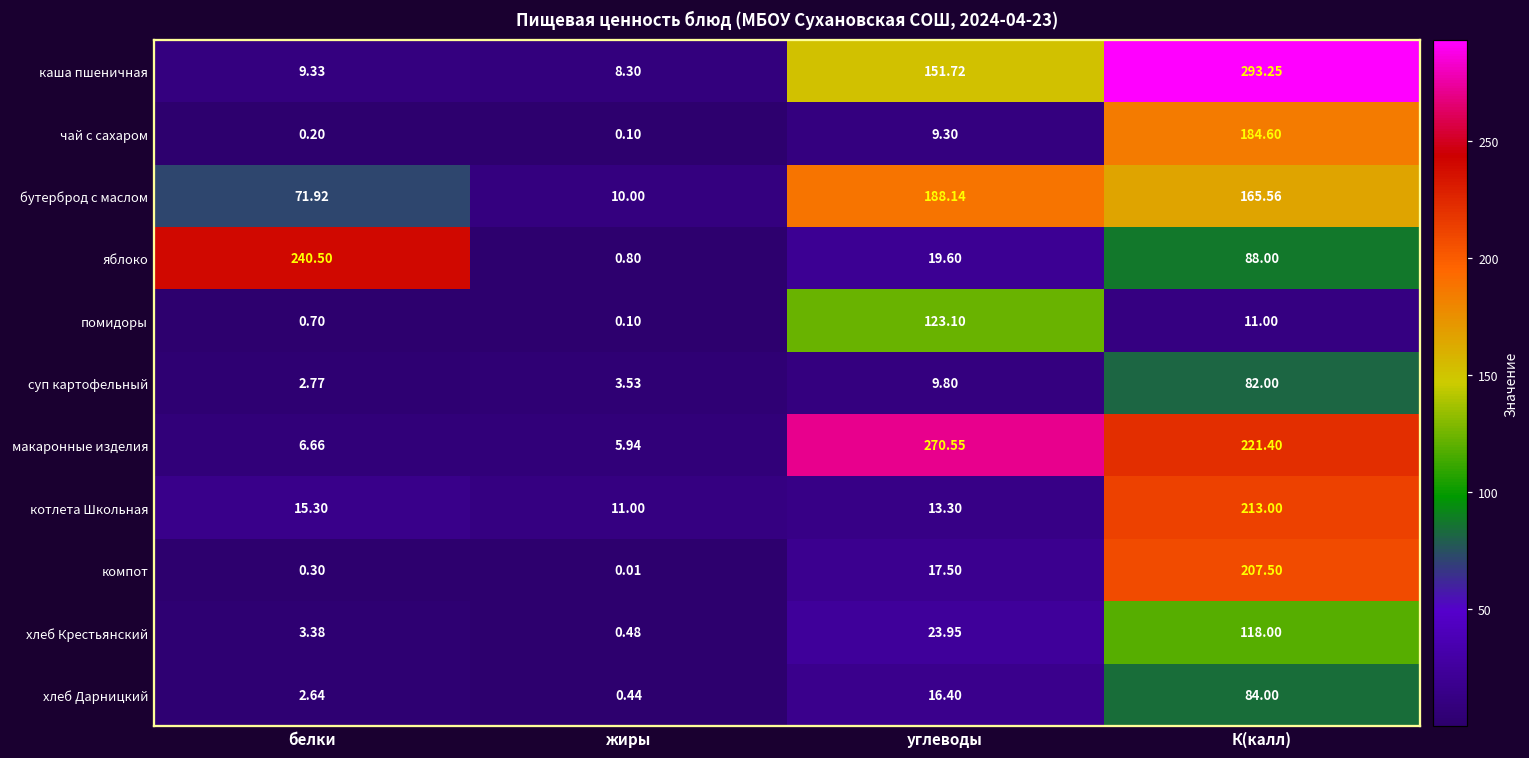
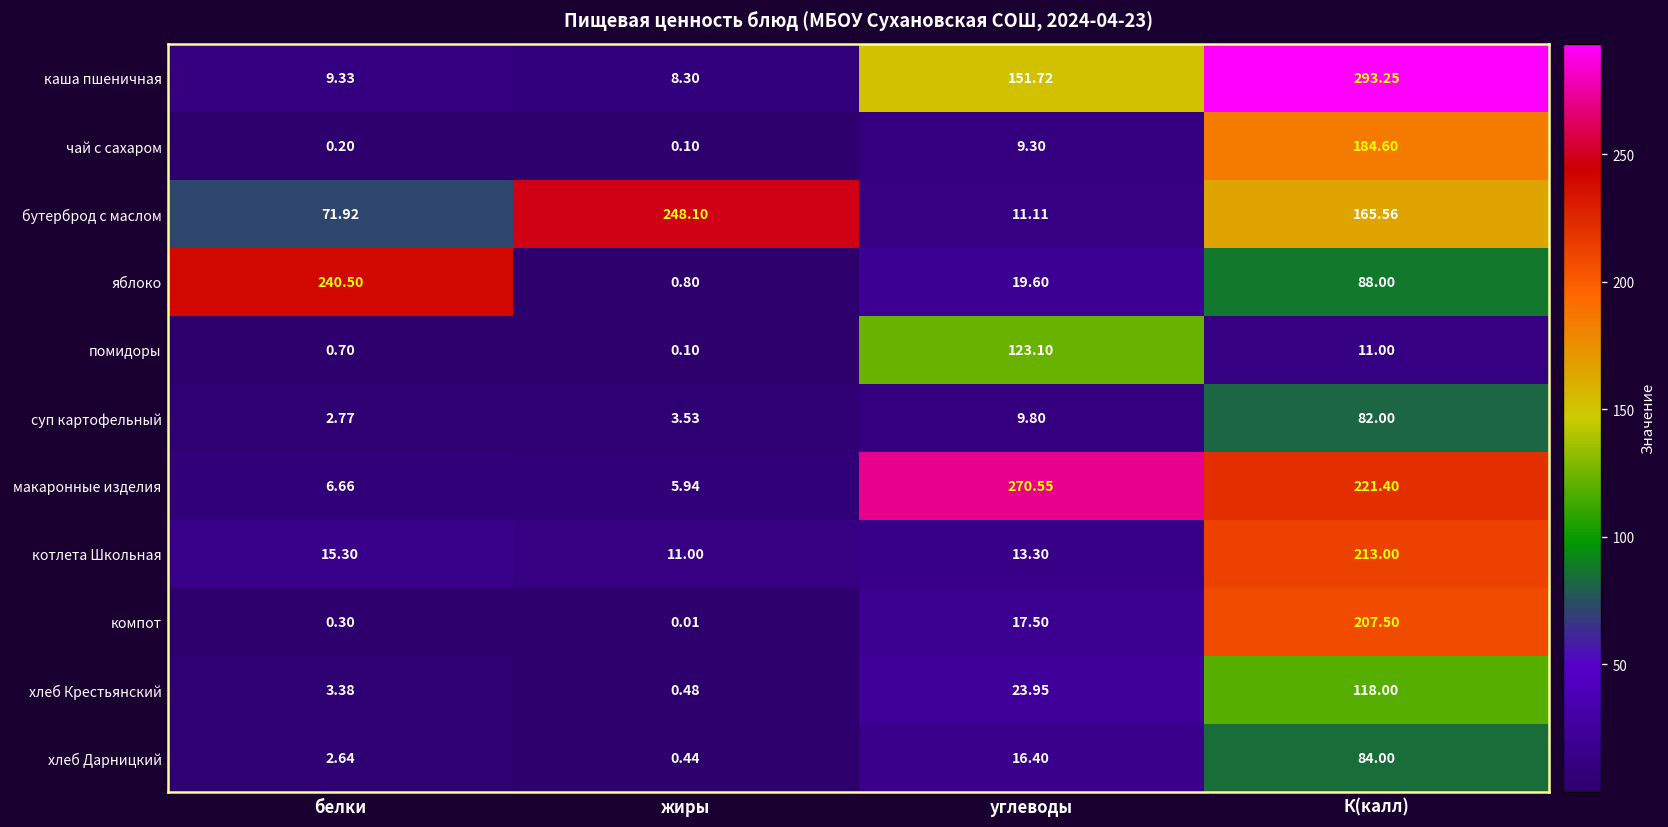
бутерброд с маслом, жиры: 10.00 -> 248.10
бутерброд с маслом, углеводы: 188.14 -> 11.11
